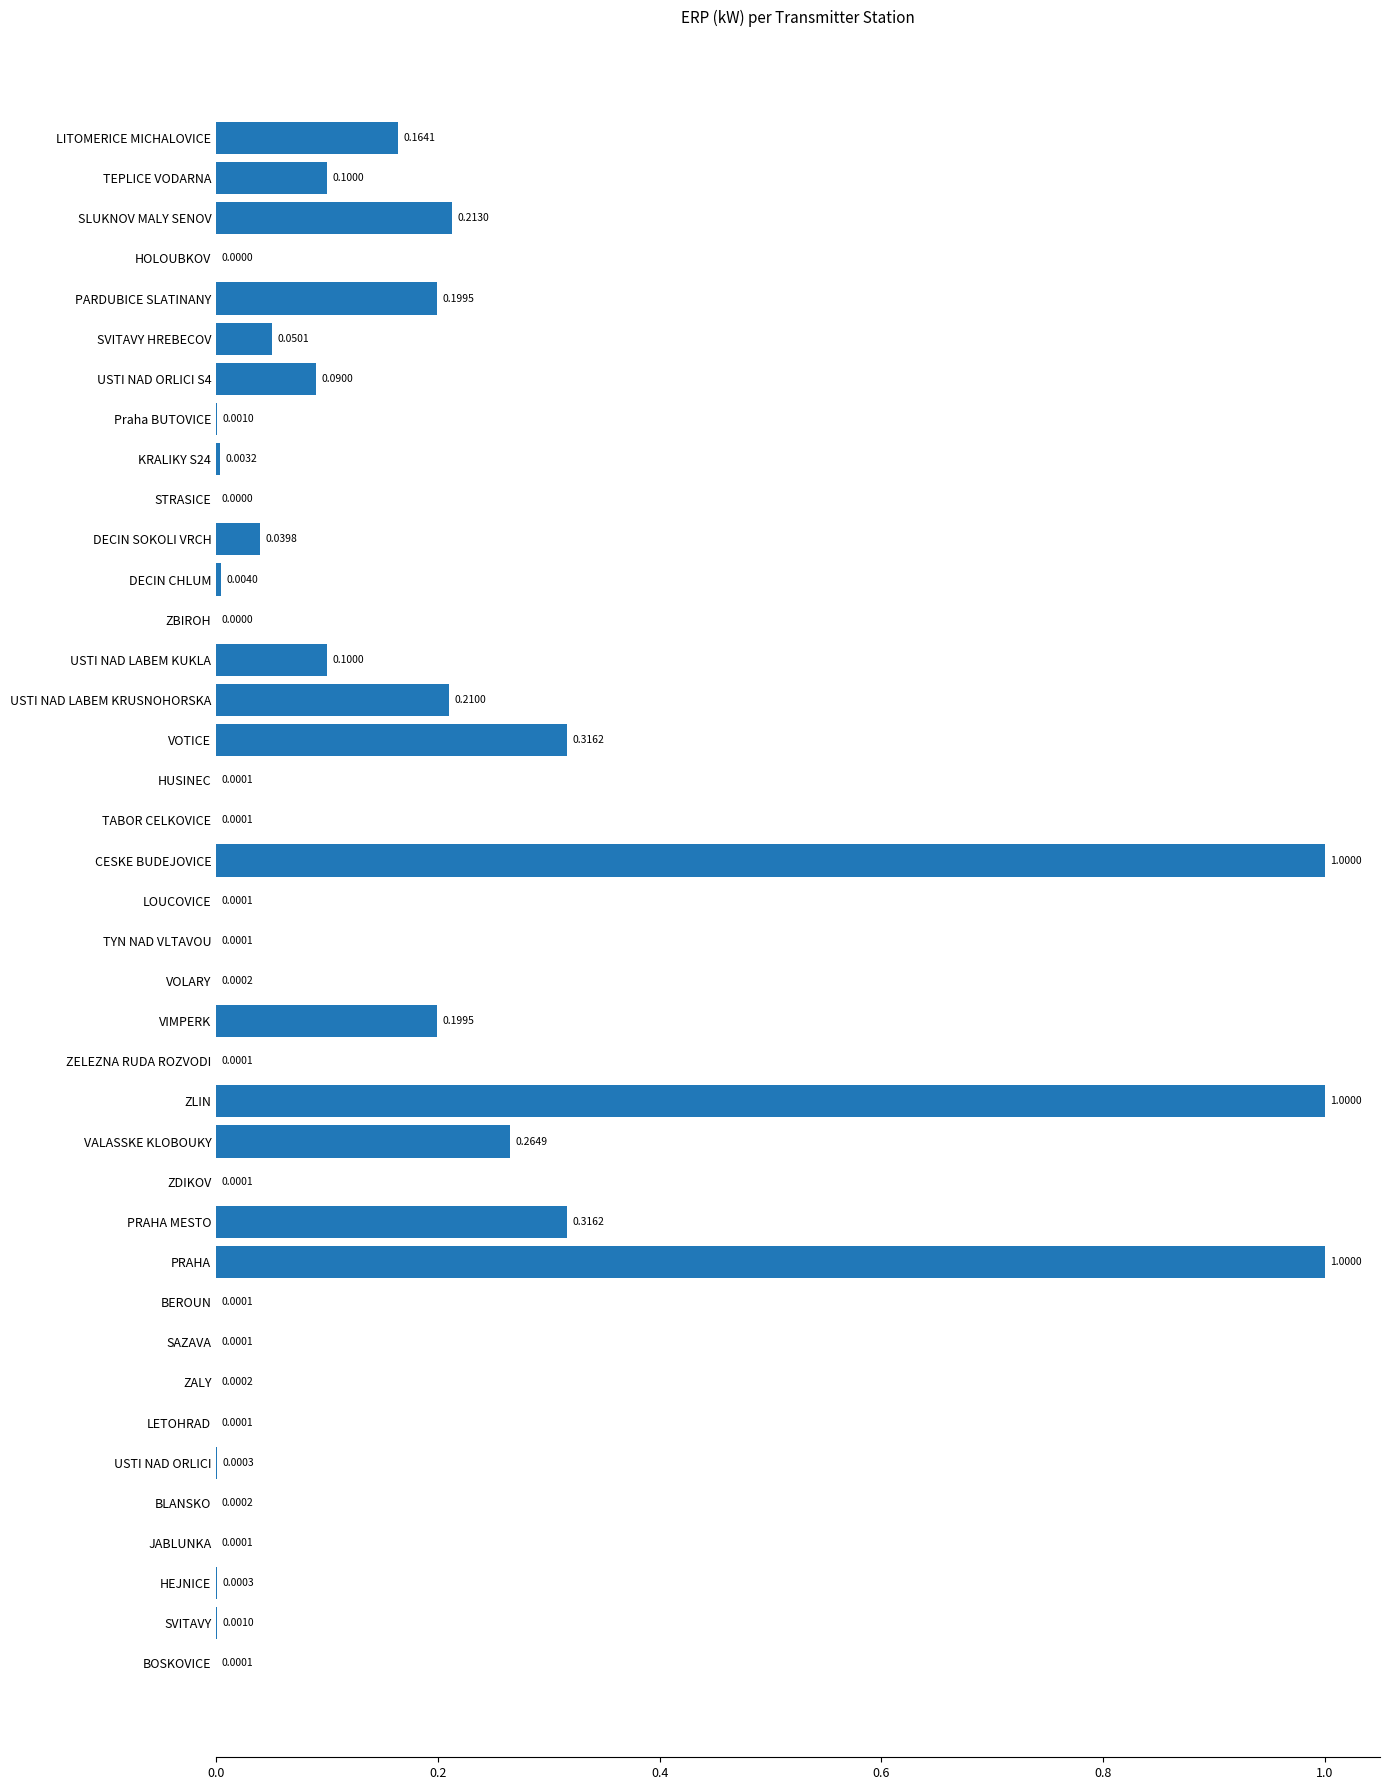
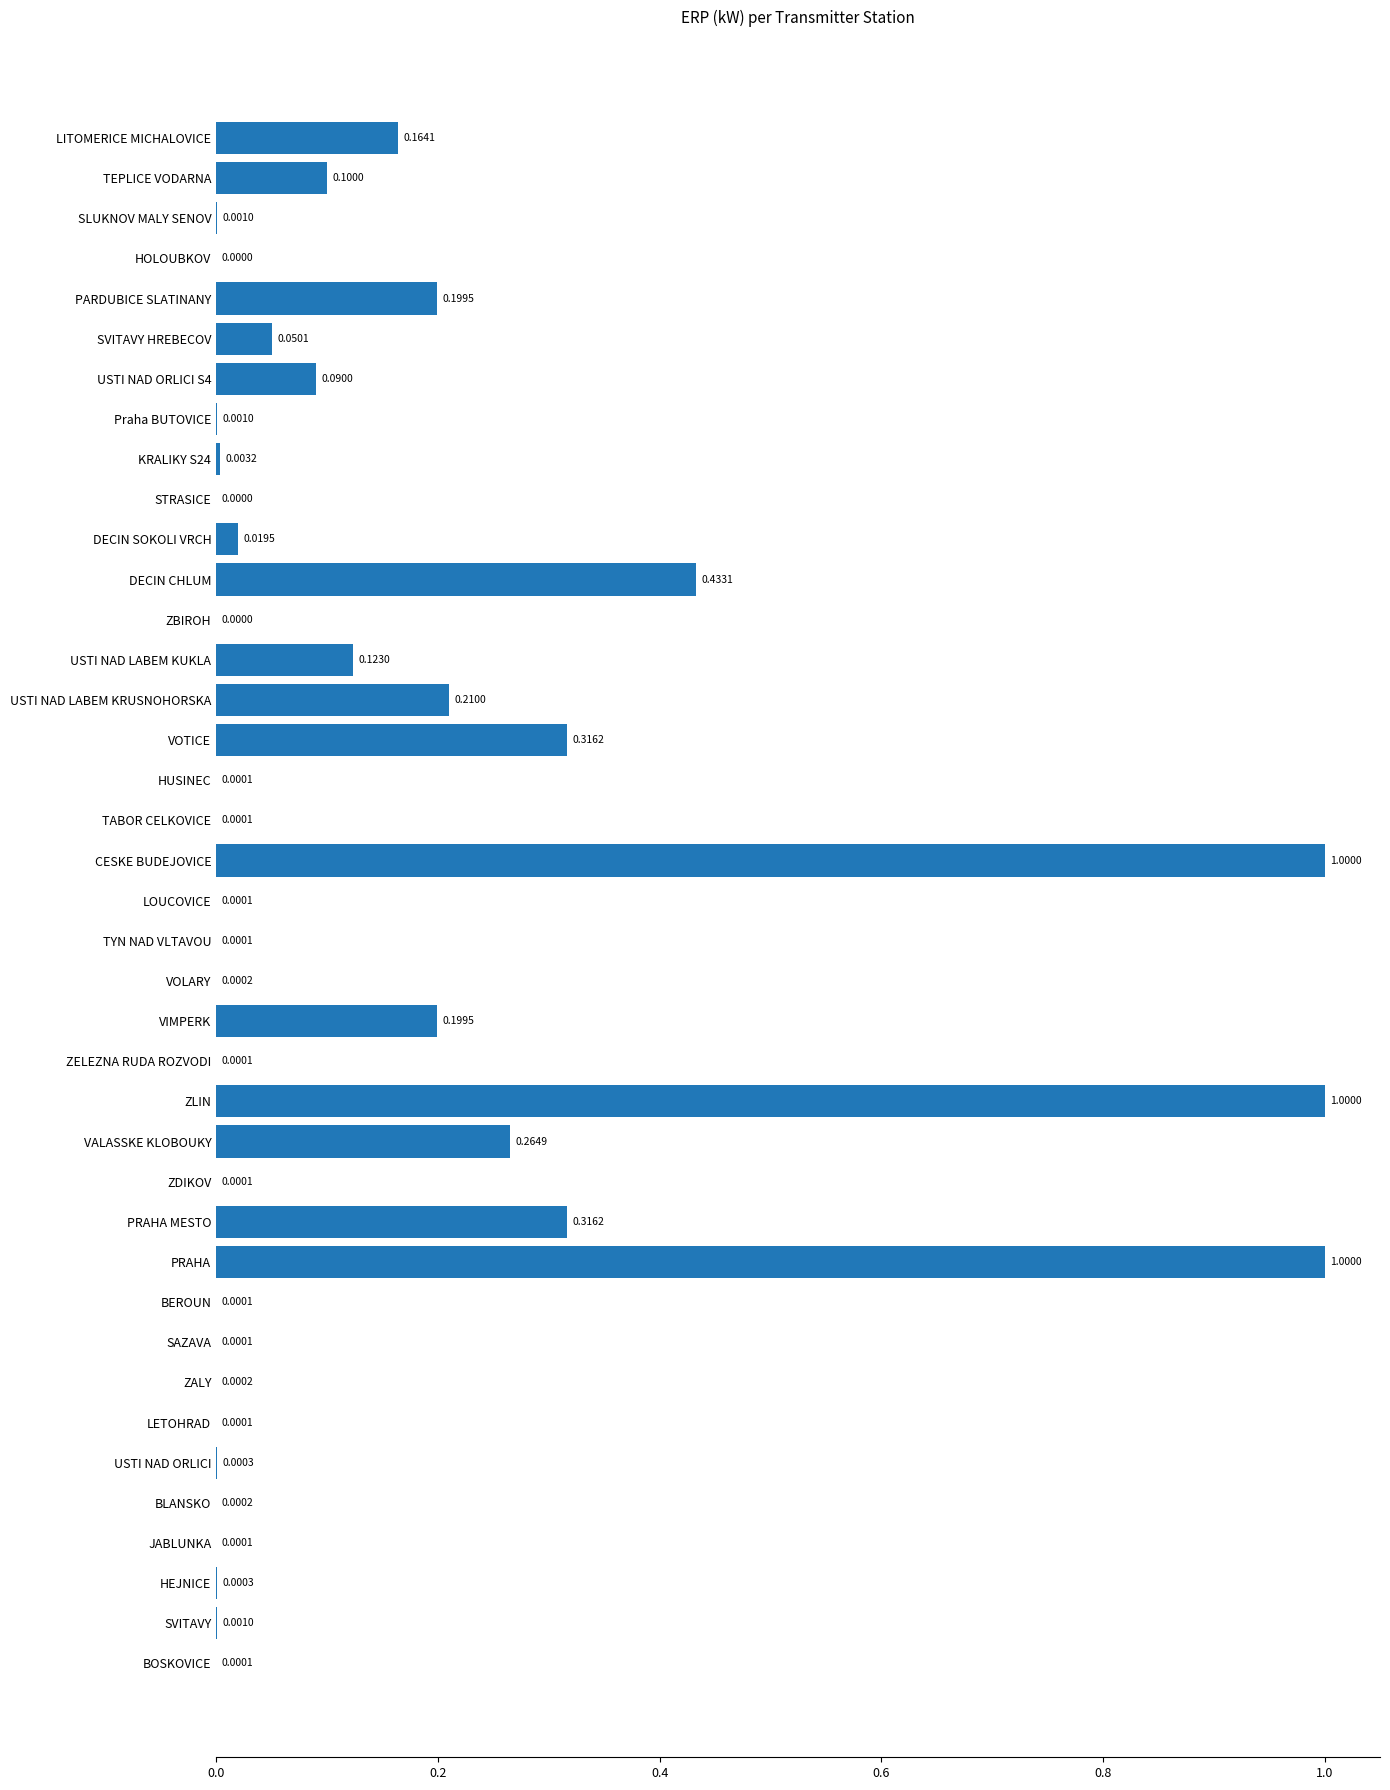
SLUKNOV MALY SENOV: 0.2130 -> 0.0010
DECIN SOKOLI VRCH: 0.0398 -> 0.0195
DECIN CHLUM: 0.0040 -> 0.4331
USTI NAD LABEM KUKLA: 0.1000 -> 0.1230
